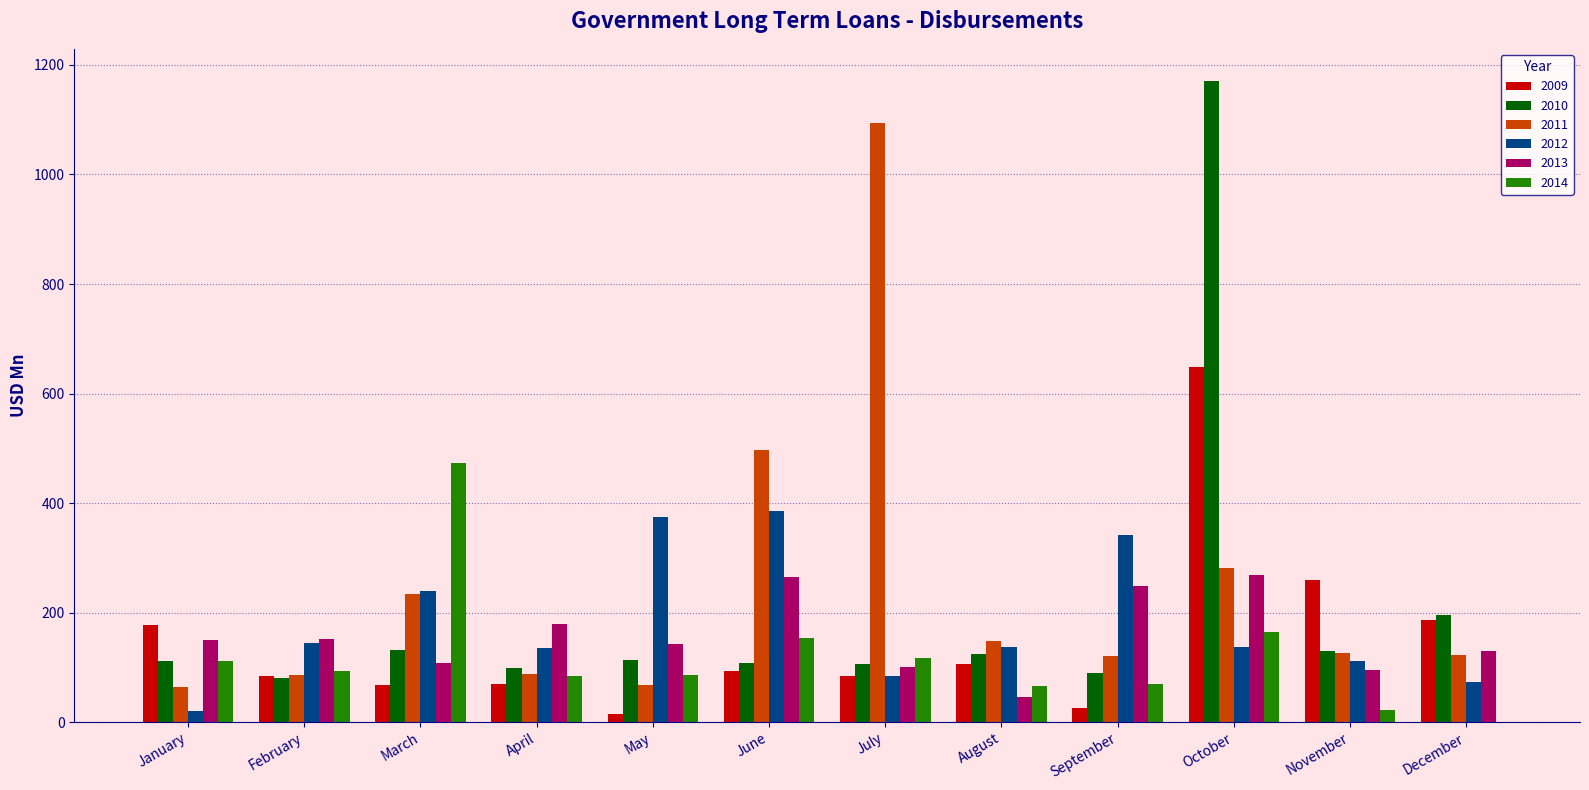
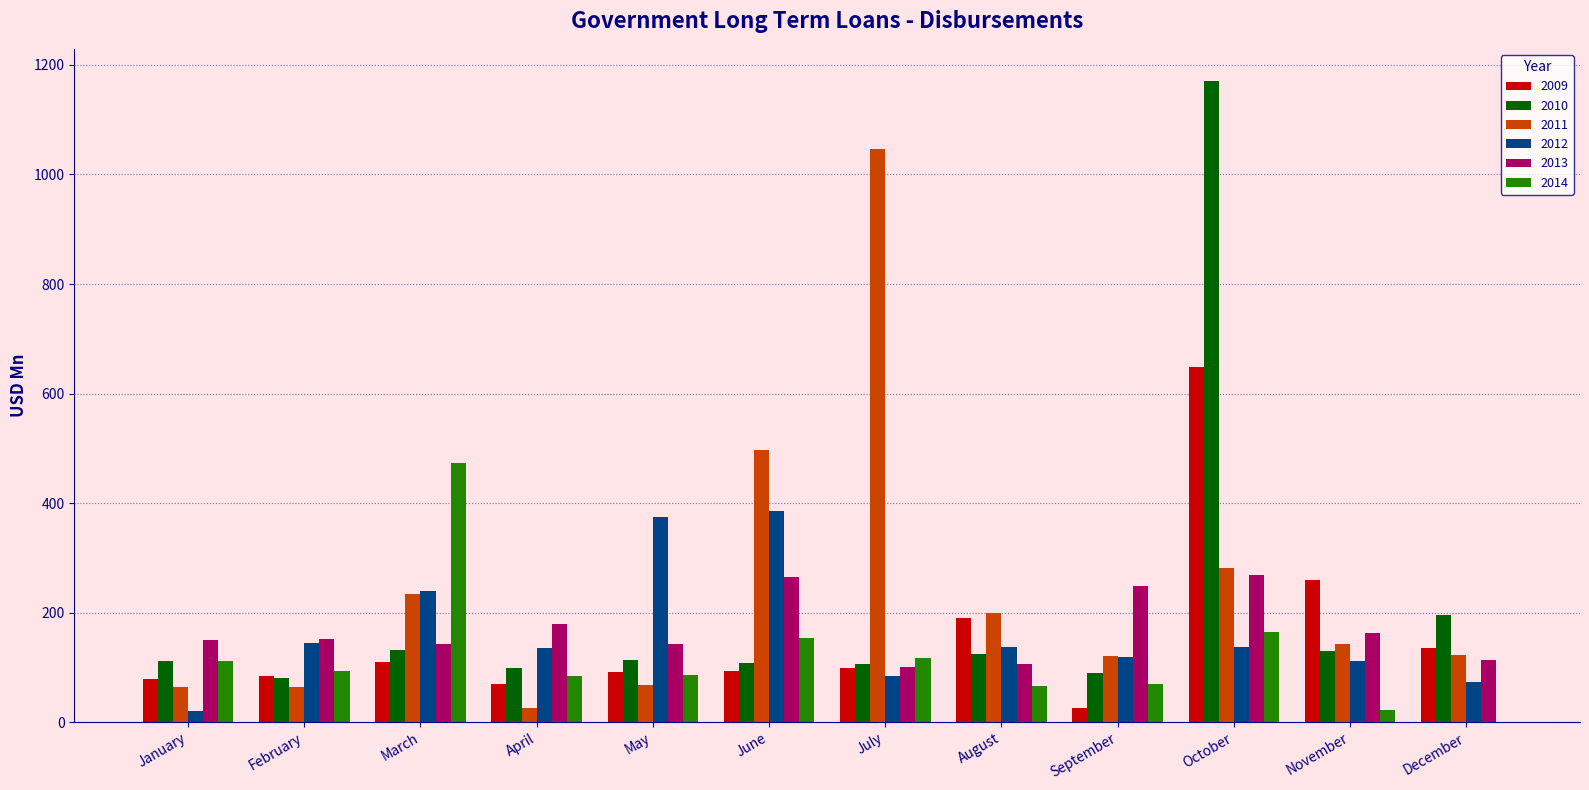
2009, January: 180 -> 80
2011, February: 90 -> 60
2009, March: 70 -> 110
2013, March: 110 -> 140
2011, April: 90 -> 30
2009, May: 10 -> 90
2009, July: 80 -> 100
2011, July: 1090 -> 1050
2009, August: 110 -> 190
2011, August: 150 -> 200
2013, August: 50 -> 110
2012, September: 340 -> 120
2011, November: 130 -> 140
2013, November: 100 -> 160
2009, December: 190 -> 140
2013, December: 130 -> 110
